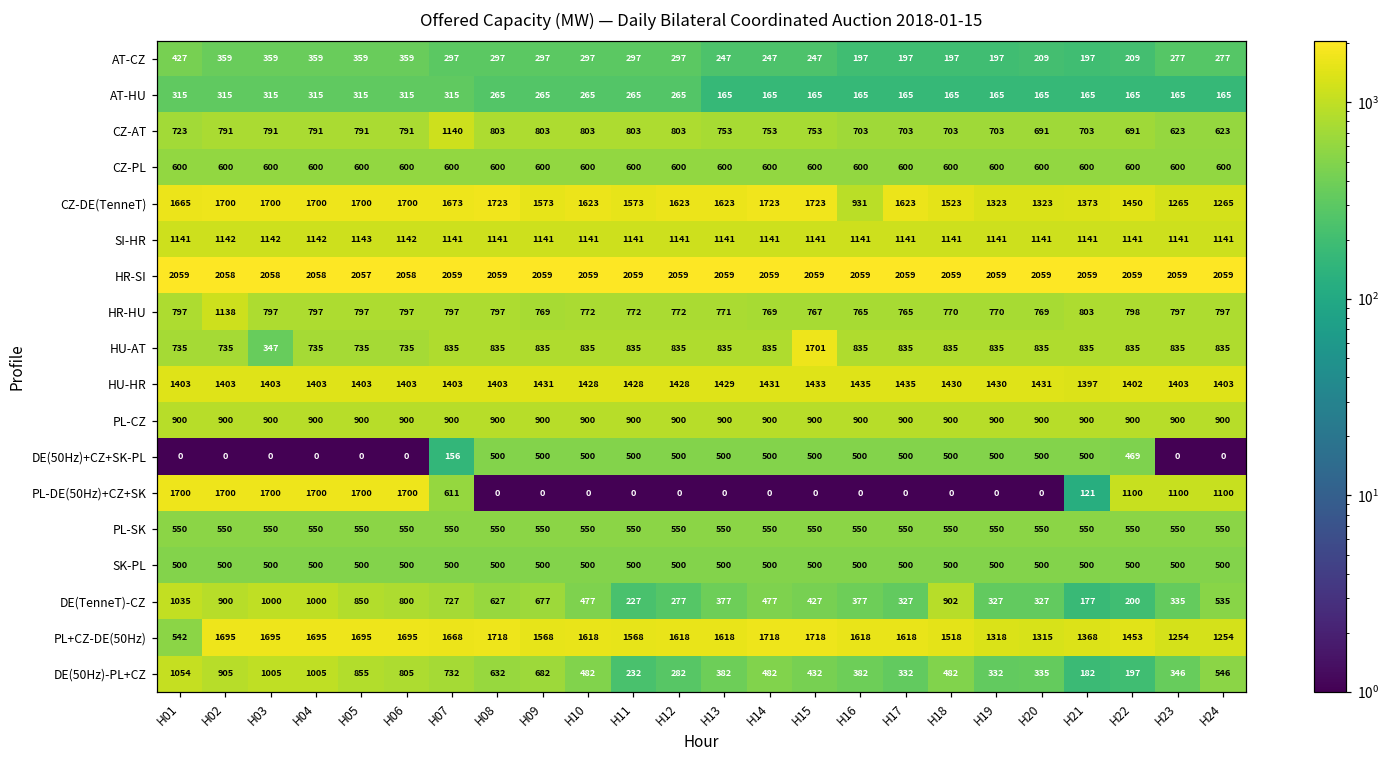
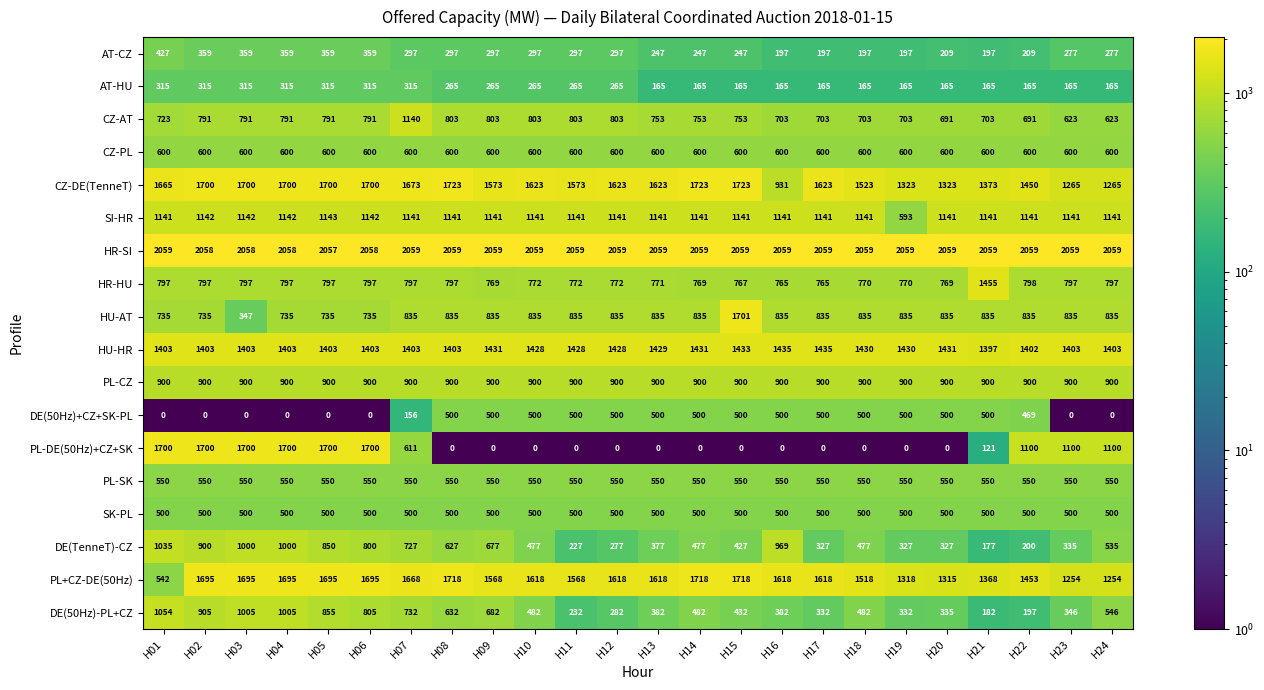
SI-HR, H19: 1141 -> 593
HR-HU, H02: 1138 -> 797
HR-HU, H21: 803 -> 1455
DE(TenneT)-CZ, H16: 377 -> 969
DE(TenneT)-CZ, H18: 902 -> 477
